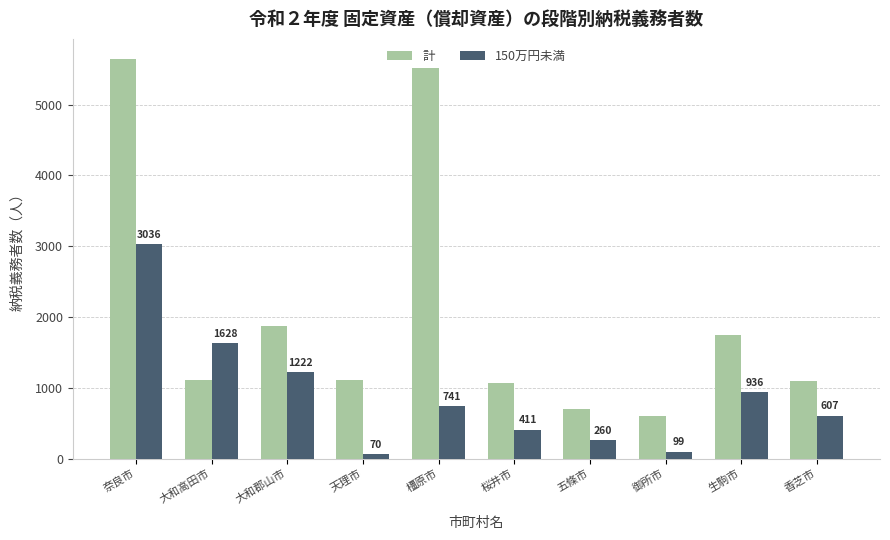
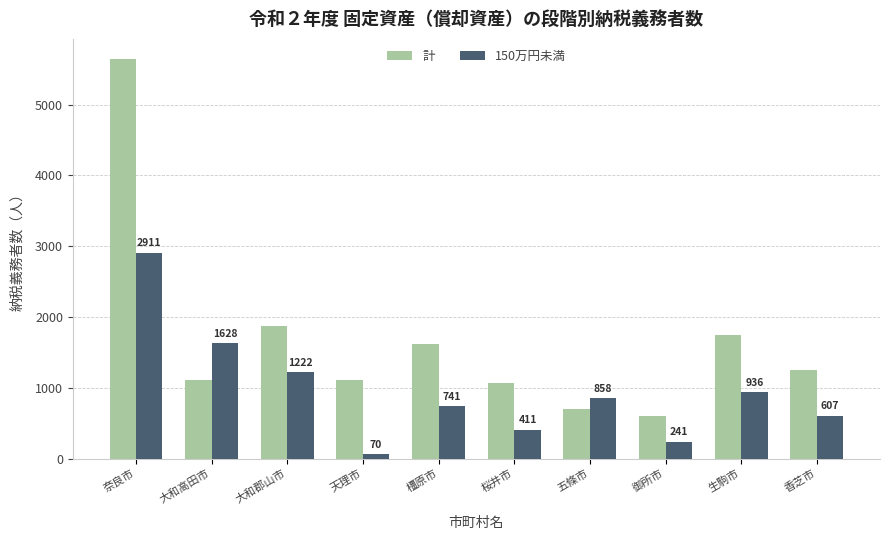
150万円未満, 奈良市: 3036 -> 2911
計, 橿原市: 5500 -> 1600
150万円未満, 五條市: 260 -> 858
150万円未満, 御所市: 99 -> 241
計, 香芝市: 1100 -> 1300
